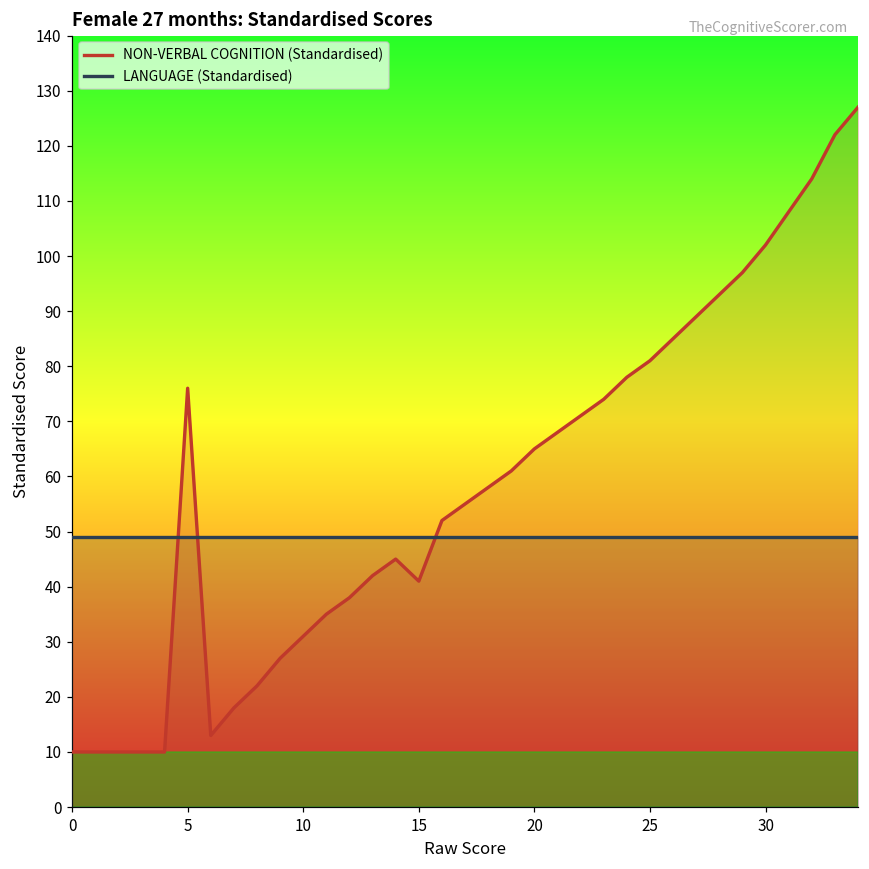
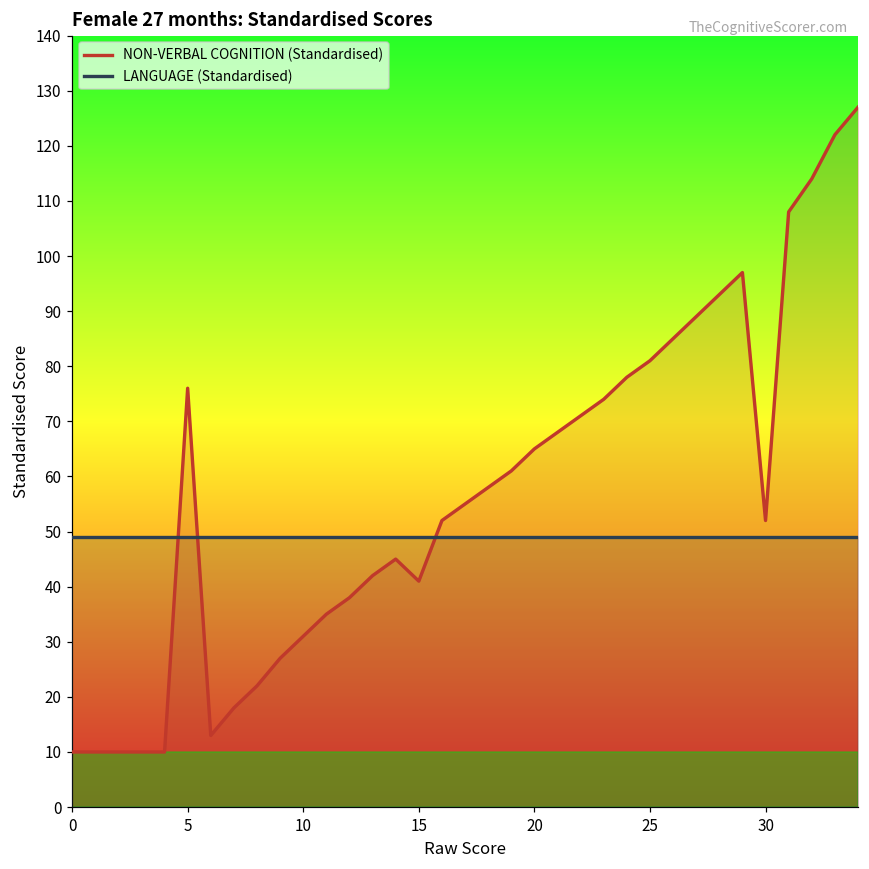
NON-VERBAL COGNITION (Standardised), 30: 102 -> 52
